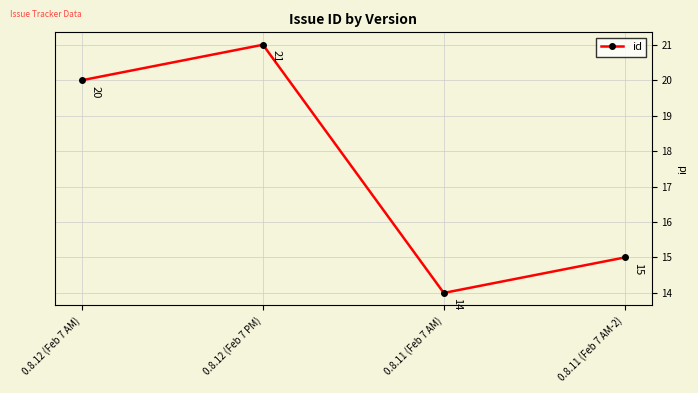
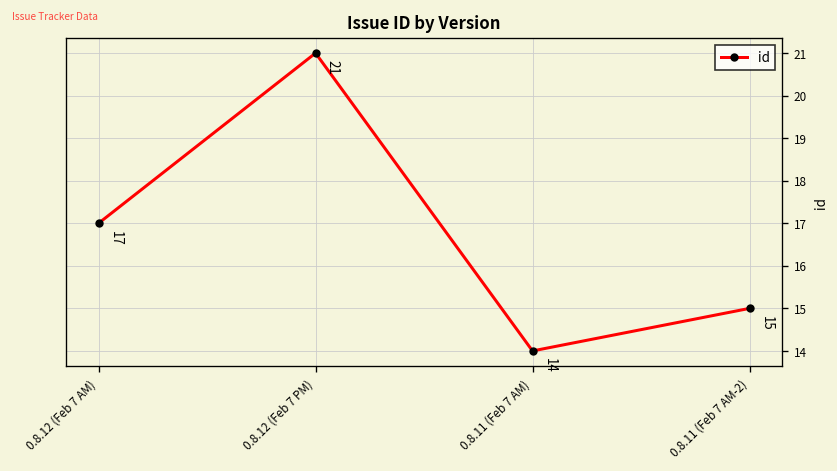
0.8.12 (Feb 7 AM): 20 -> 17
